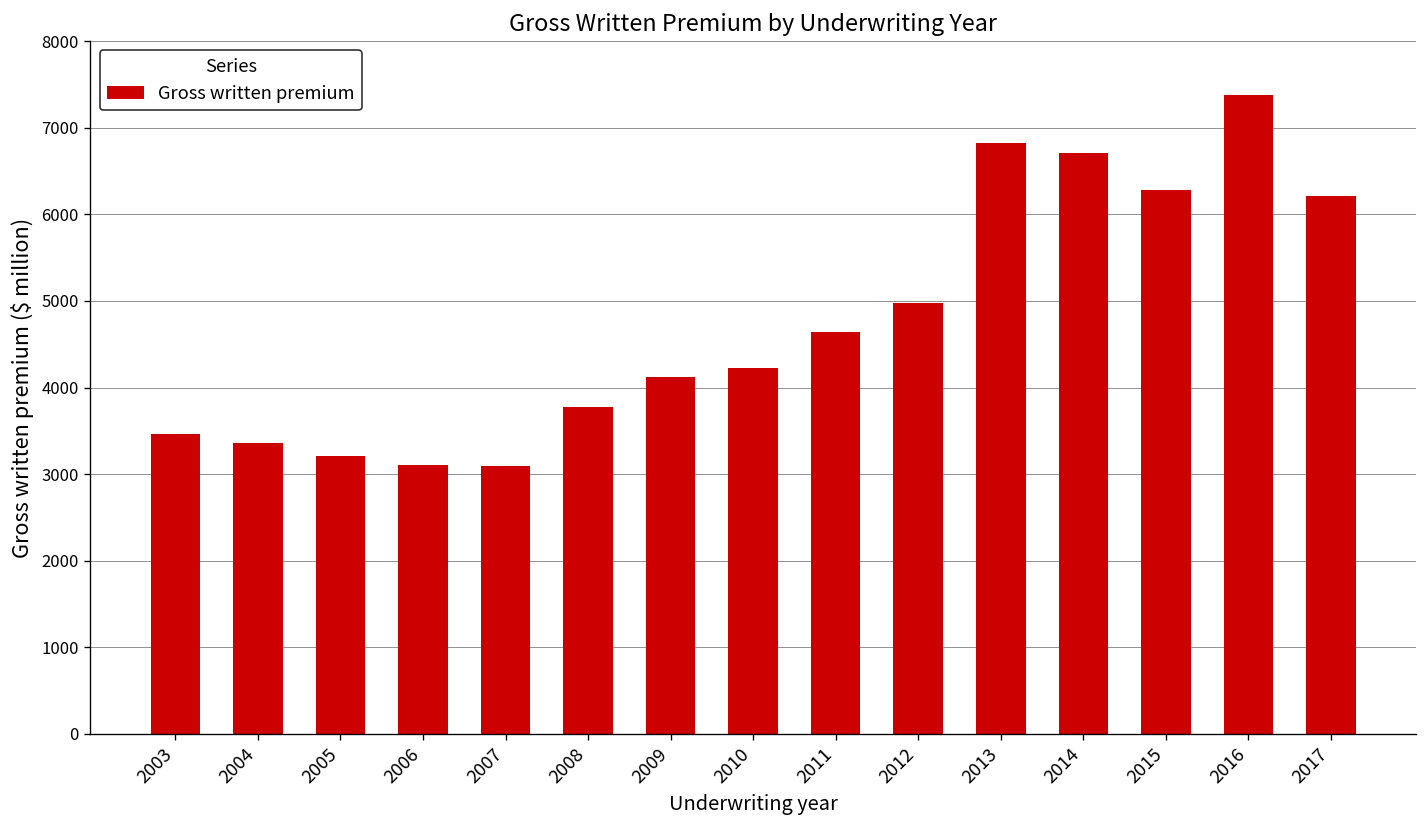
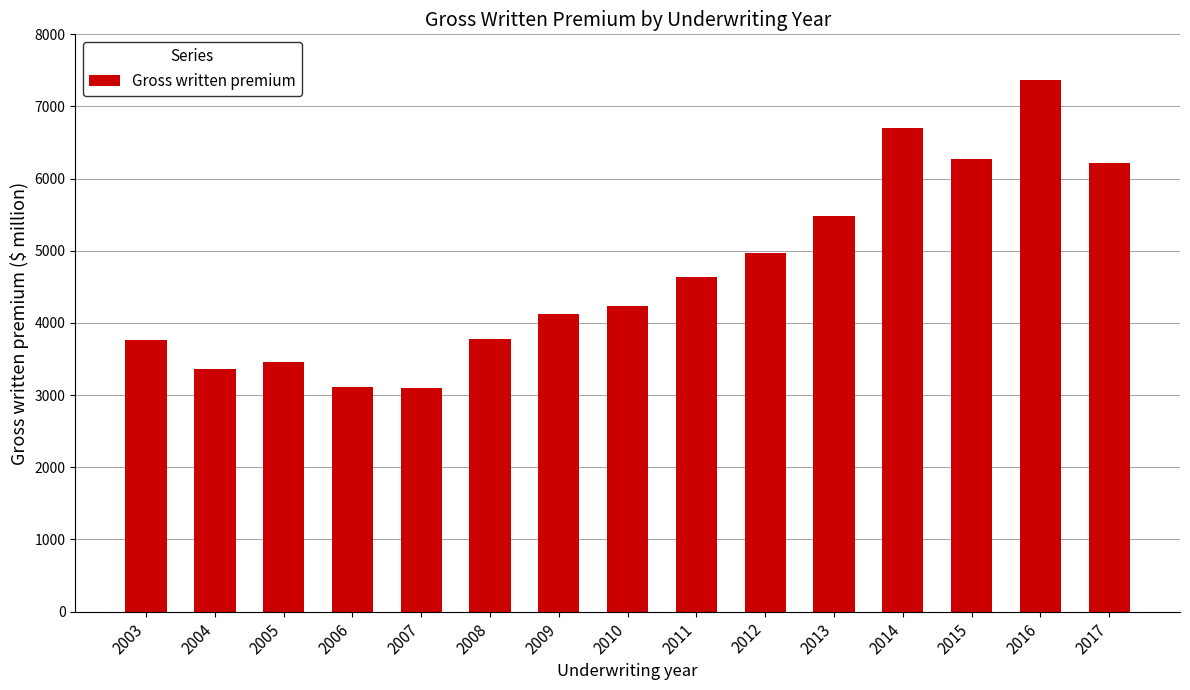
2003: 3500 -> 3800
2005: 3200 -> 3500
2013: 6800 -> 5500
